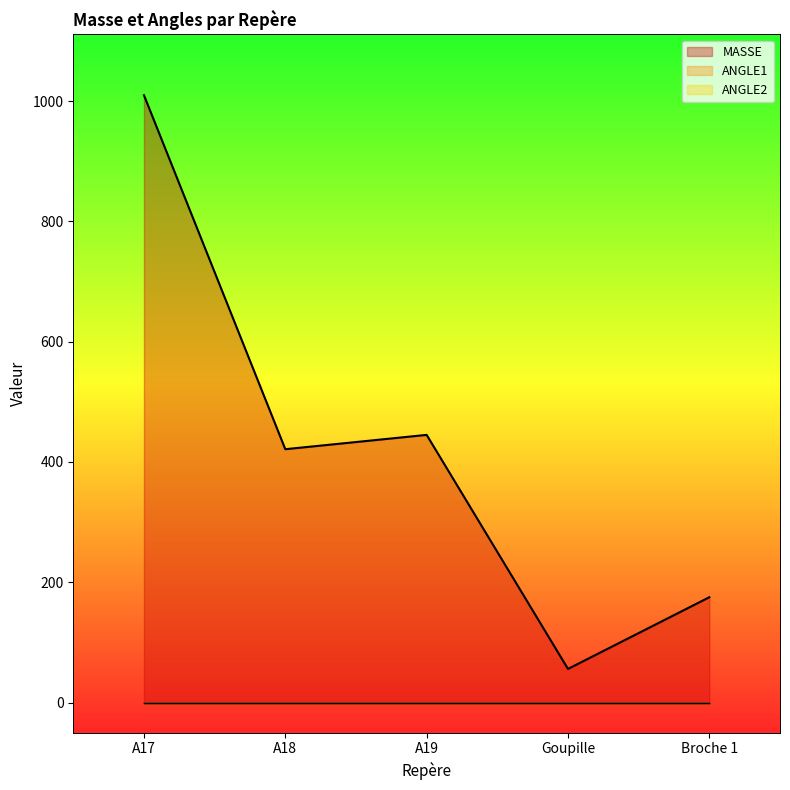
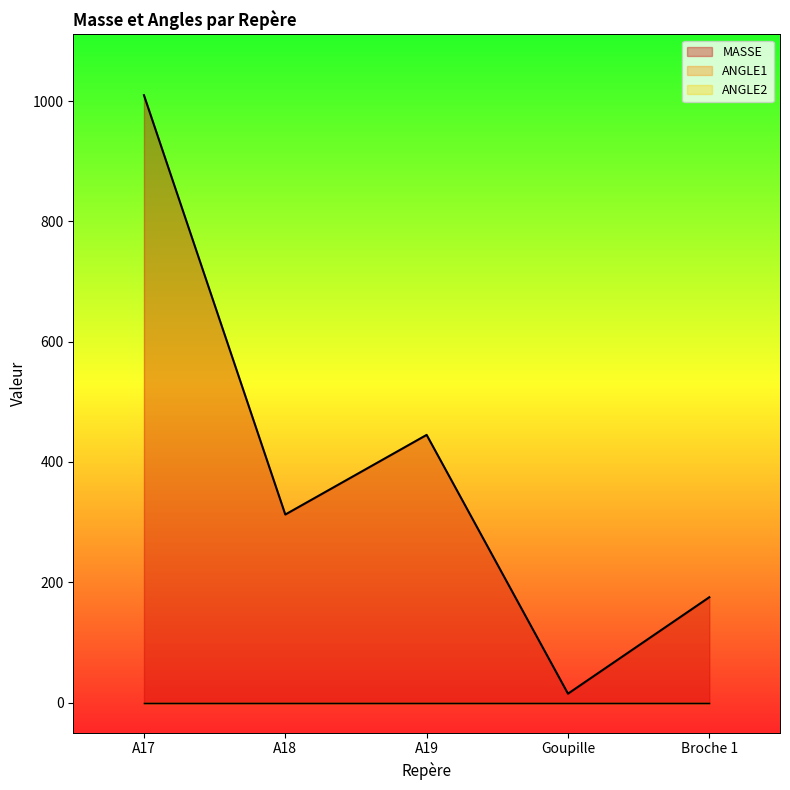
MASSE, A18: 420 -> 310
MASSE, Goupille: 60 -> 10
